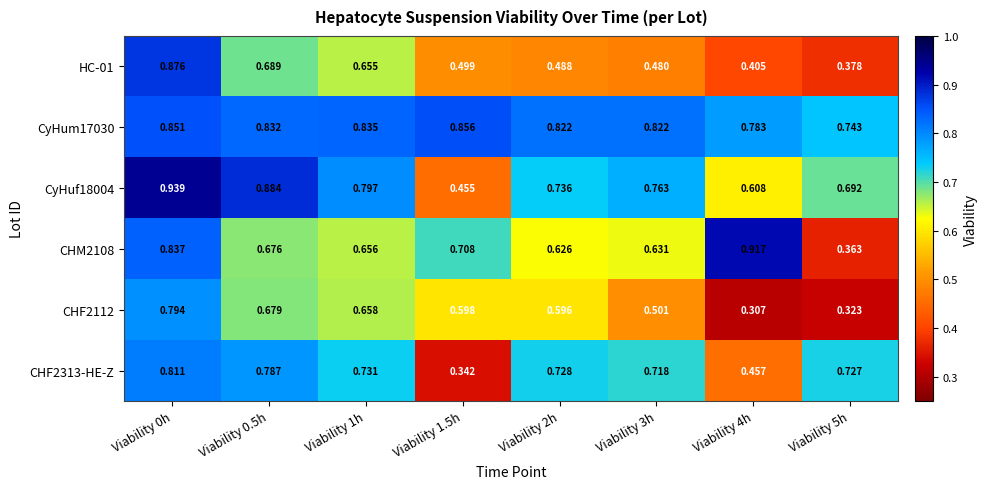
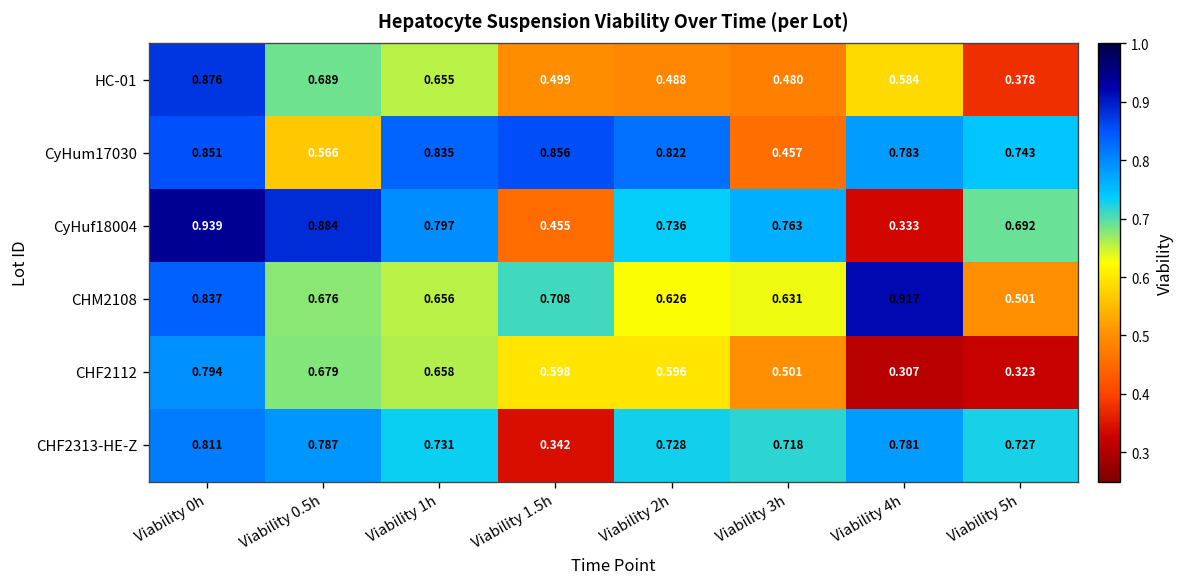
HC-01, Viability 4h: 0.405 -> 0.584
CyHum17030, Viability 0.5h: 0.832 -> 0.566
CyHum17030, Viability 3h: 0.822 -> 0.457
CyHuf18004, Viability 4h: 0.608 -> 0.333
CHM2108, Viability 5h: 0.363 -> 0.501
CHF2313-HE-Z, Viability 4h: 0.457 -> 0.781
